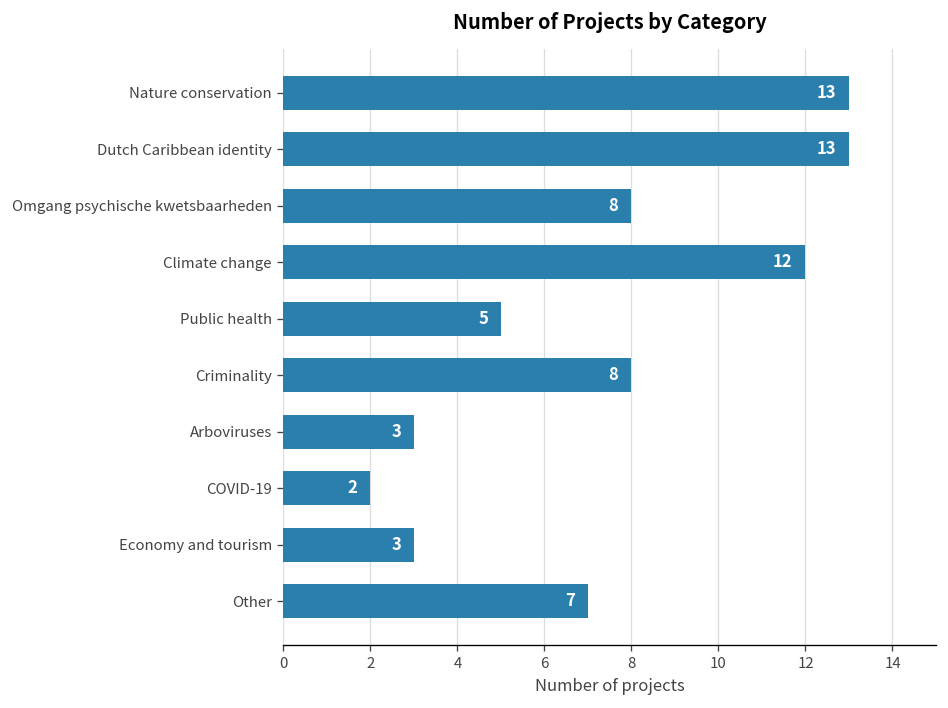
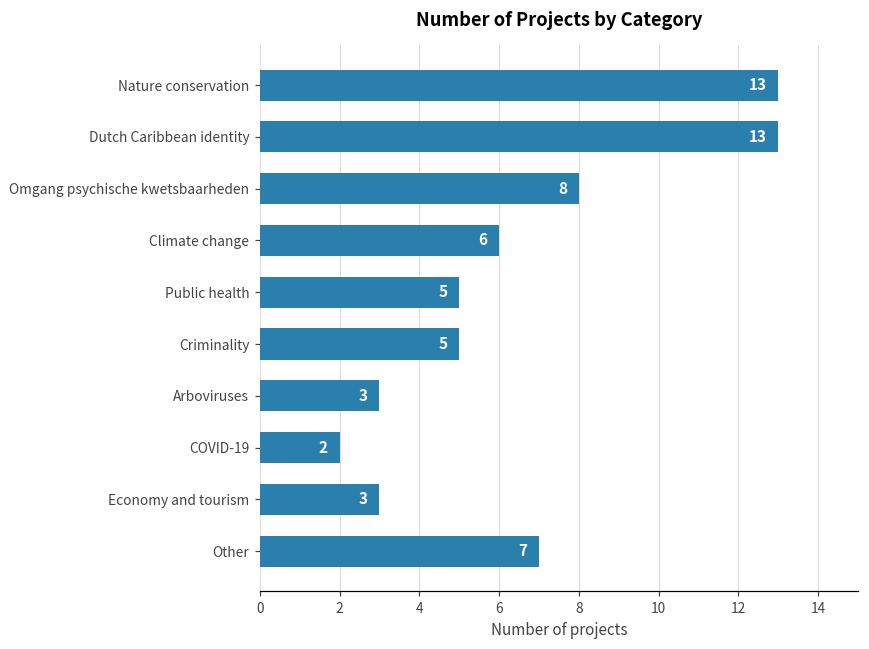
Climate change: 12 -> 6
Criminality: 8 -> 5
